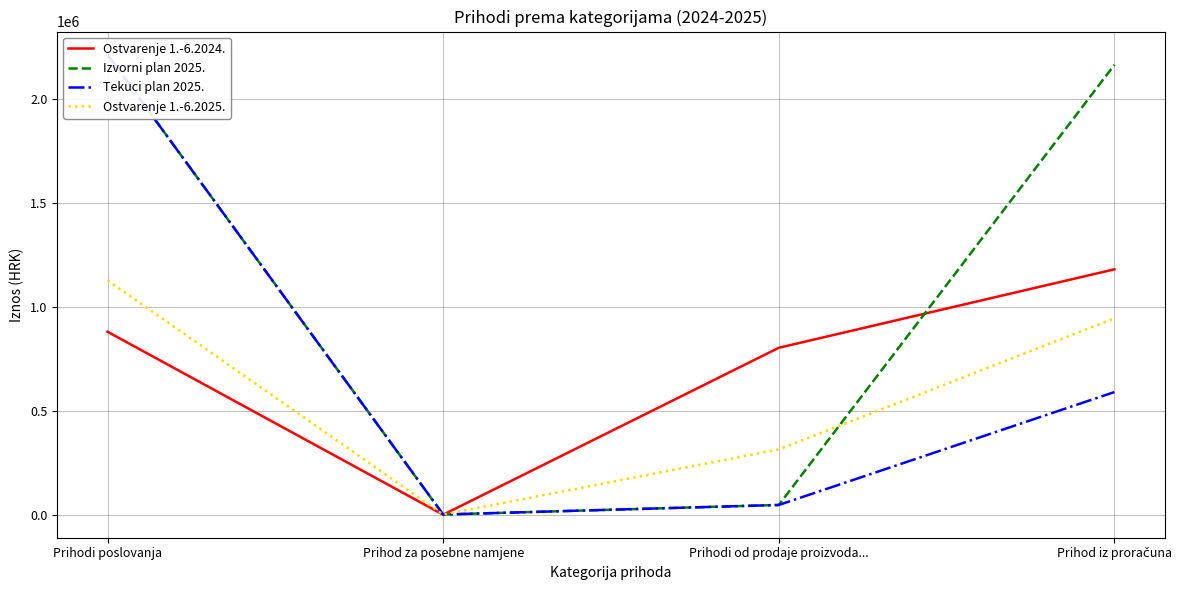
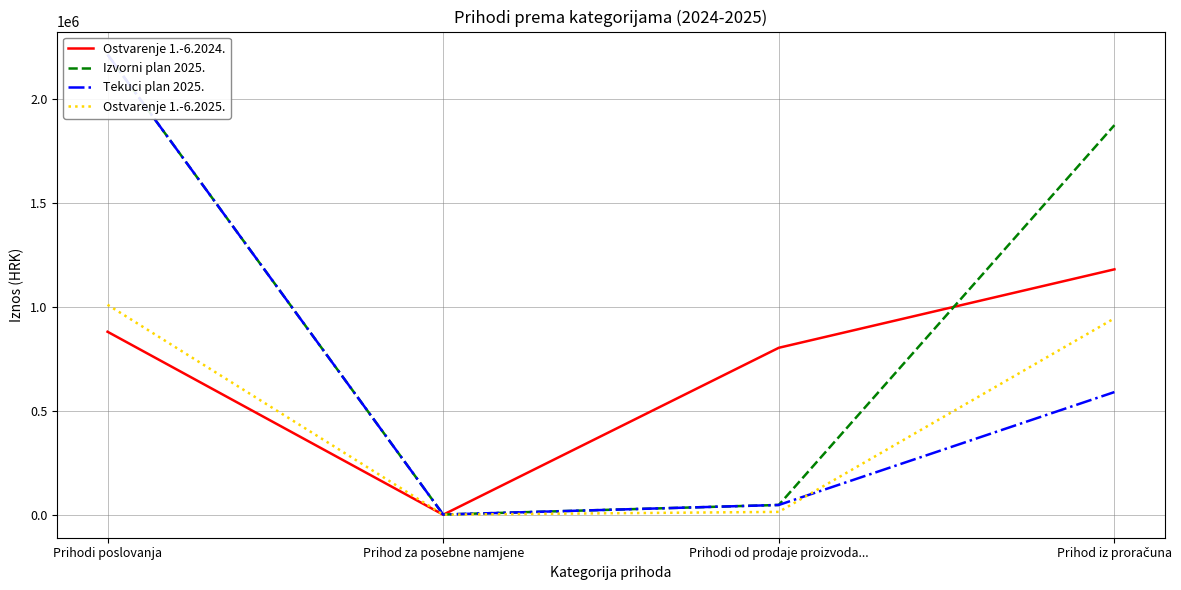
Ostvarenje 1.-6.2025., Prihodi poslovanja: 1130000 -> 1010000
Ostvarenje 1.-6.2025., Prihodi od prodaje proizvoda...: 310000 -> 10000
Izvorni plan 2025., Prihod iz proračuna: 2160000 -> 1870000
